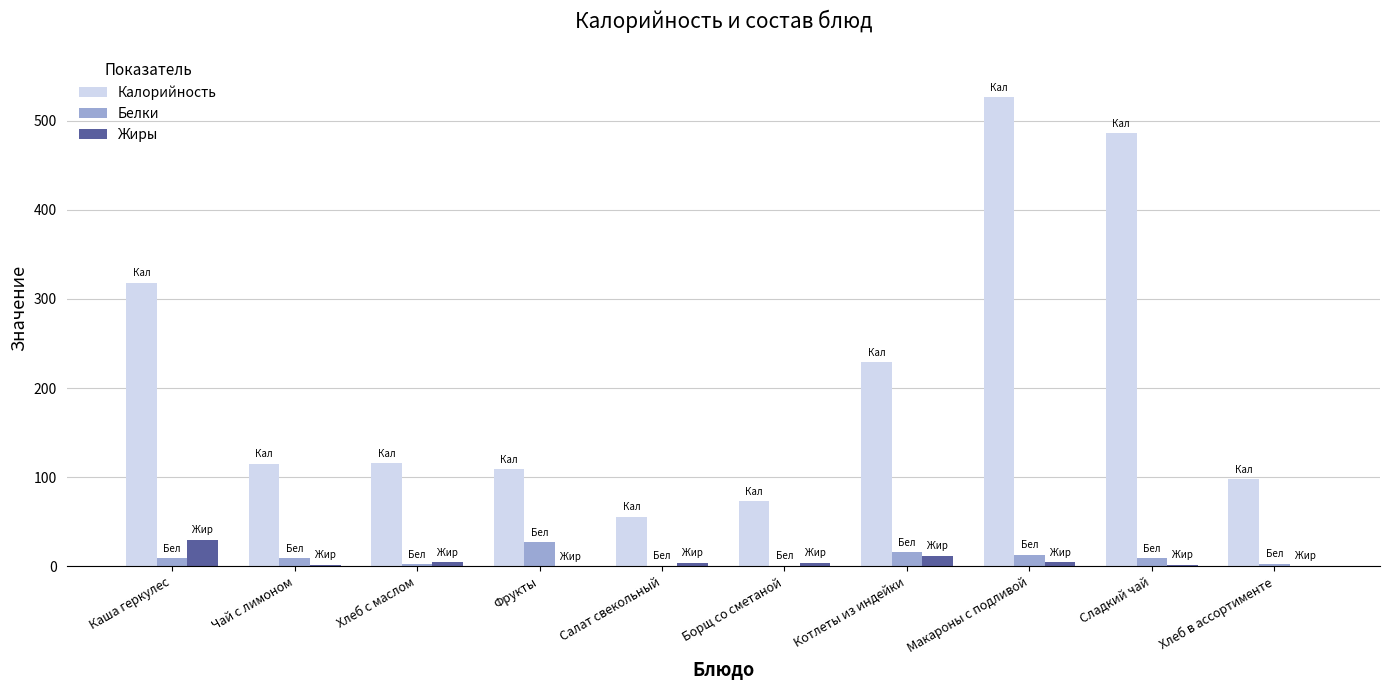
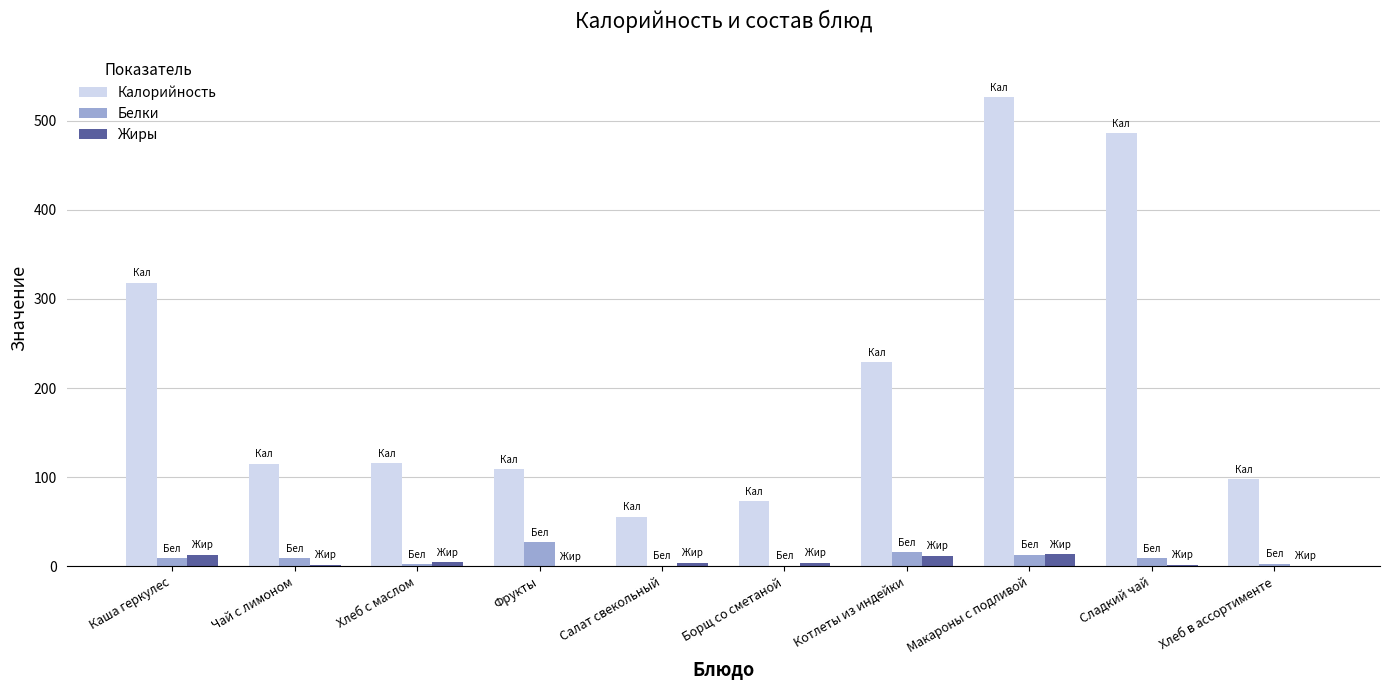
Жиры, Каша геркулес: 30 -> 10
Жиры, Макароны с подливой: 5 -> 14
